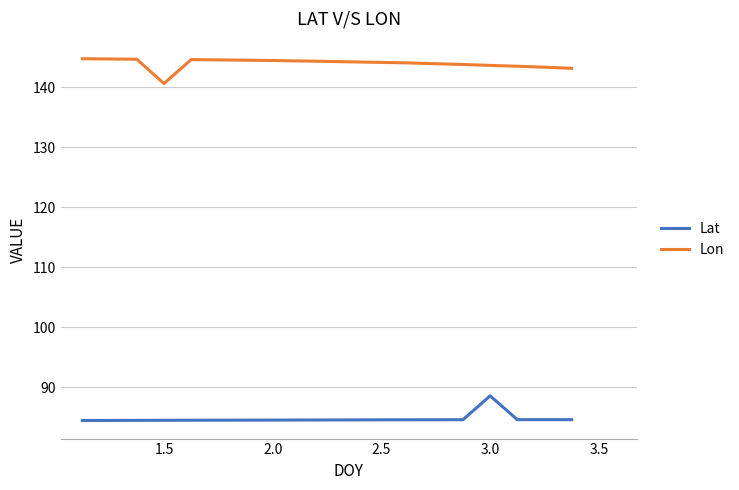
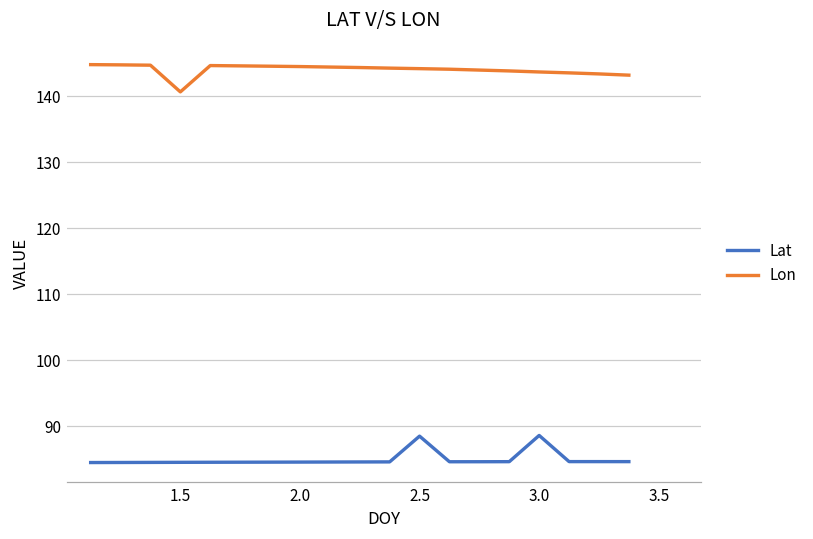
Lat, 2.5: 85 -> 88
